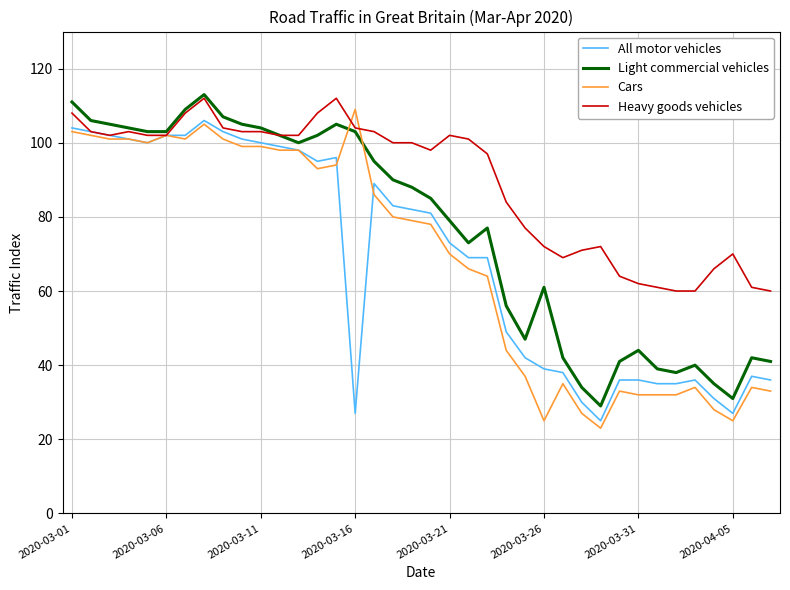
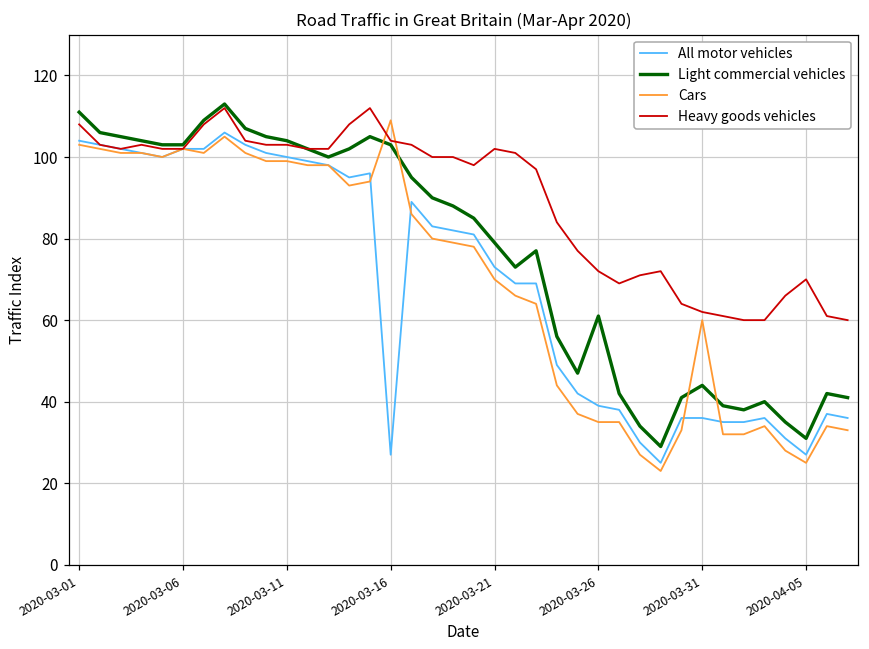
Cars, 2020-03-26: 25 -> 35
Cars, 2020-03-31: 32 -> 60
